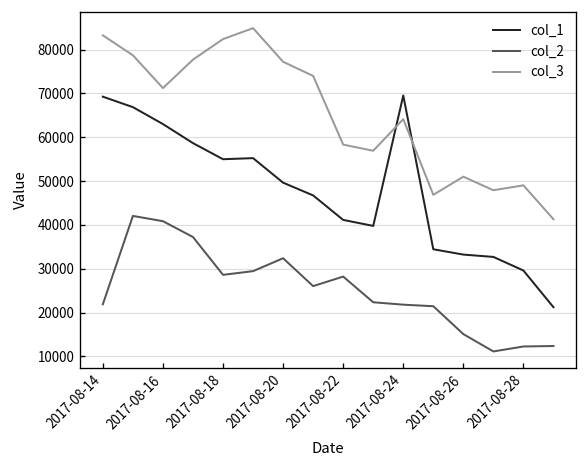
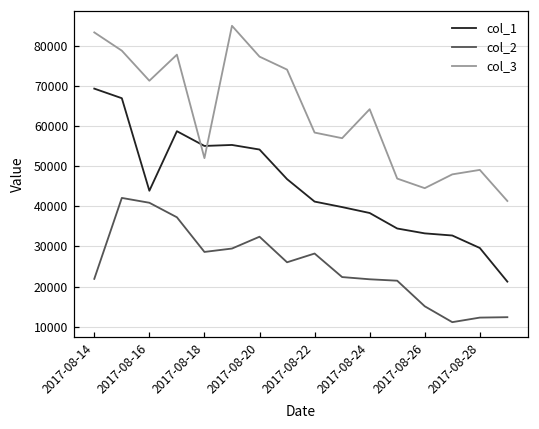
col_1, 2017-08-16: 63000 -> 44000
col_3, 2017-08-18: 82000 -> 52000
col_1, 2017-08-20: 50000 -> 54000
col_1, 2017-08-24: 70000 -> 38000
col_3, 2017-08-26: 51000 -> 44000
